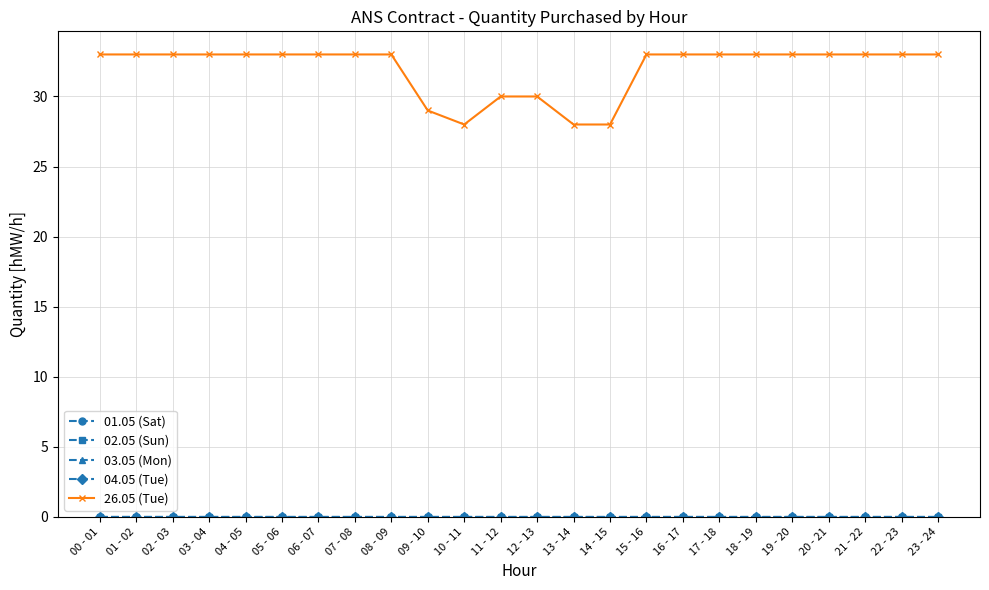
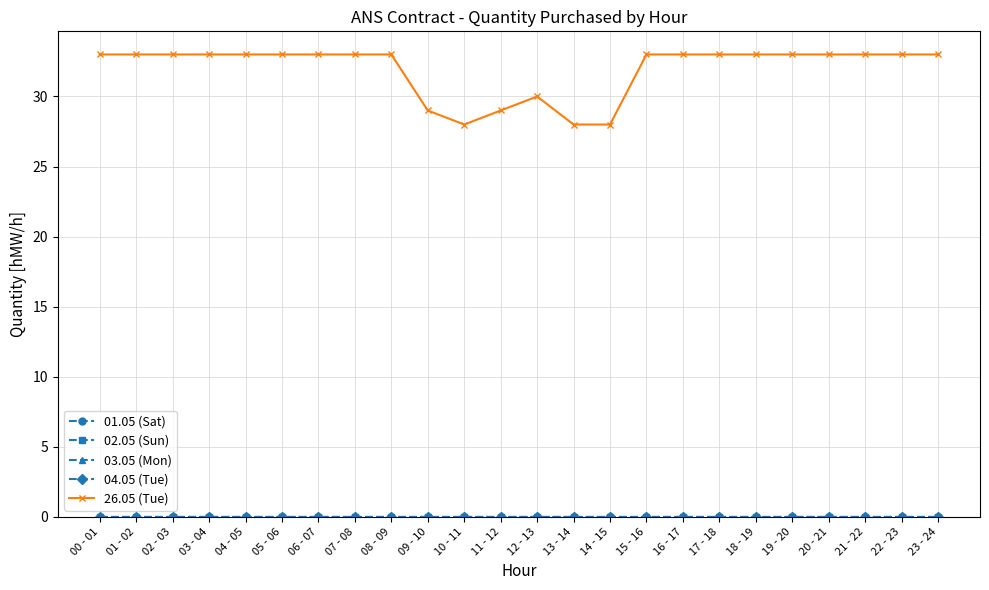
26.05 (Tue), 11 - 12: 30 -> 29
